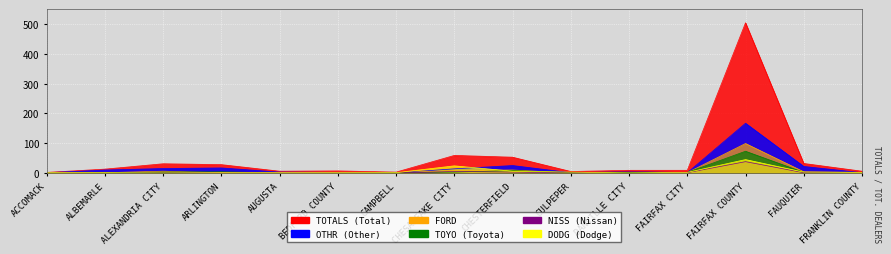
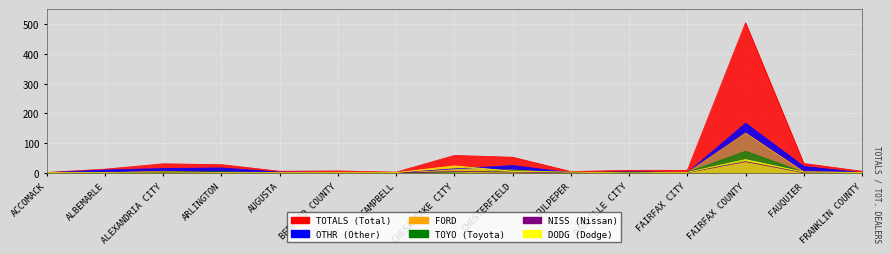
FORD, FAIRFAX COUNTY: 100 -> 130
